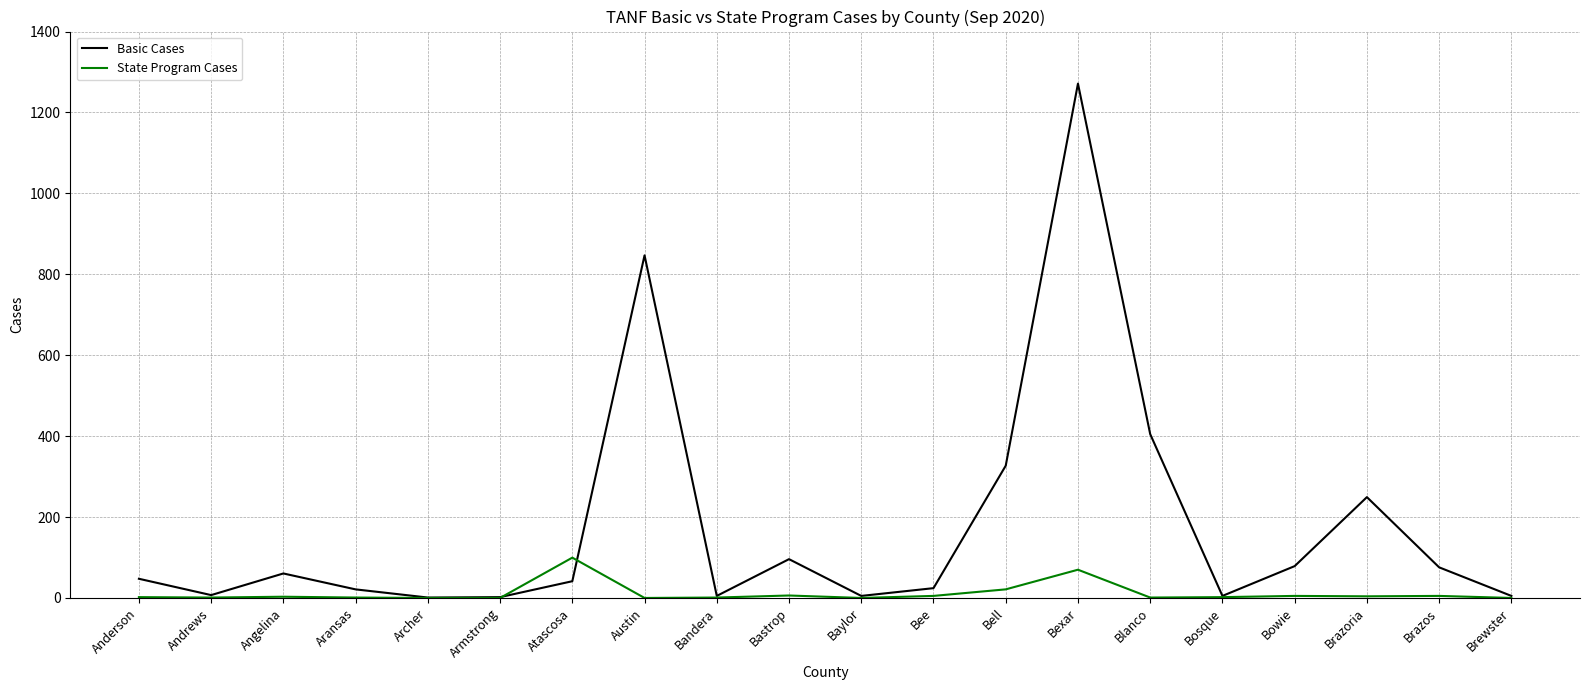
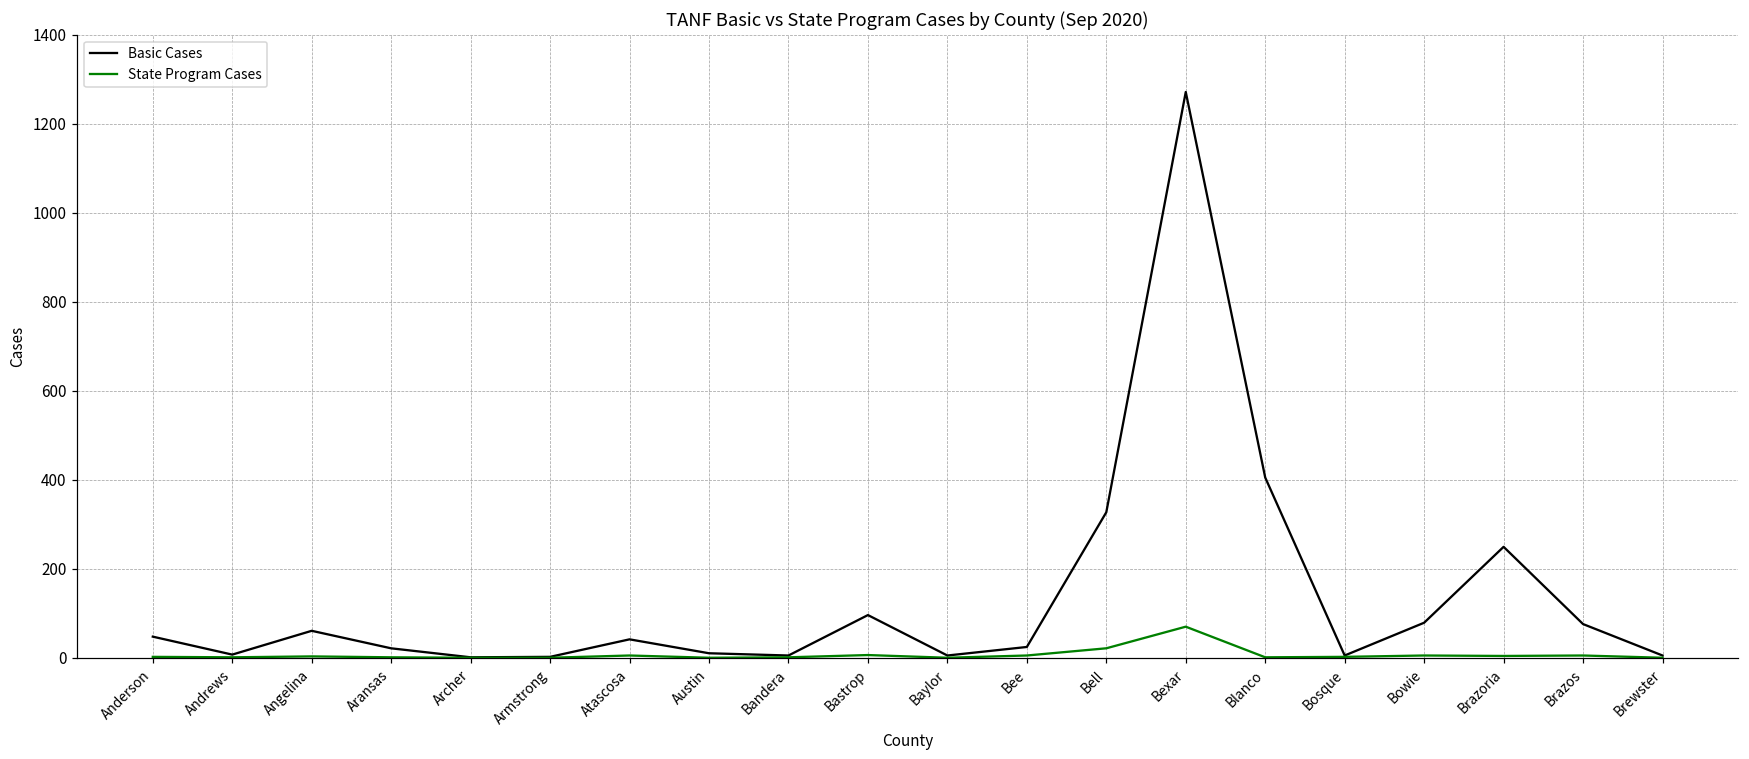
State Program Cases, Atascosa: 100 -> 10
Basic Cases, Austin: 850 -> 10
